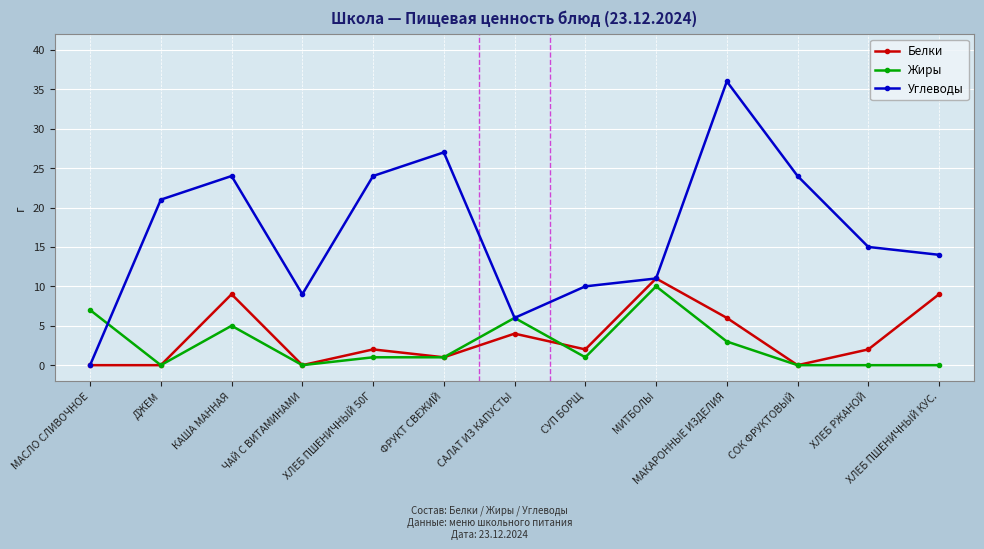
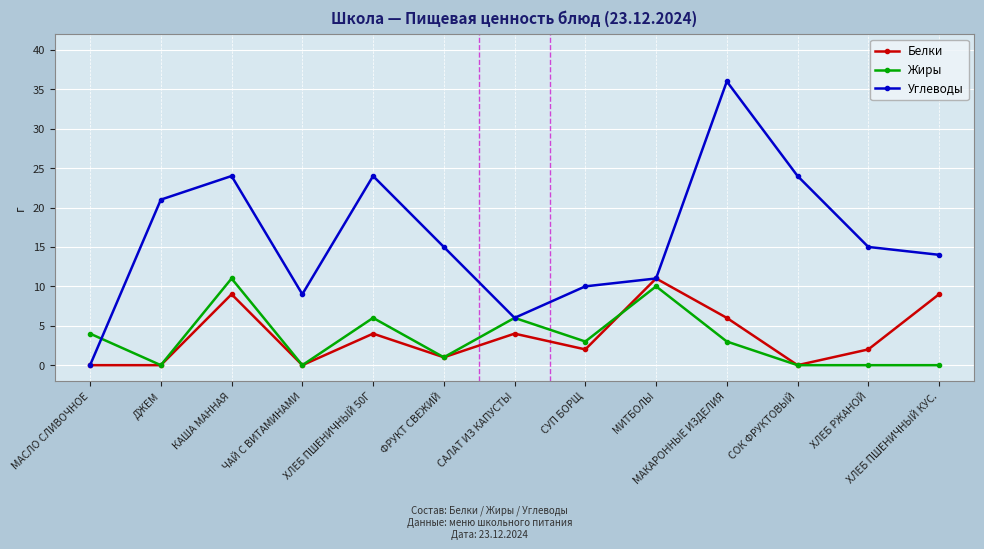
Жиры, МАСЛО СЛИВОЧНОЕ: 7 -> 4
Жиры, КАША МАННАЯ: 5 -> 11
Белки, ХЛЕБ ПШЕНИЧНЫЙ 50Г: 2 -> 4
Жиры, ХЛЕБ ПШЕНИЧНЫЙ 50Г: 1 -> 6
Углеводы, ФРУКТ СВЕЖИЙ: 27 -> 15
Жиры, СУП БОРЩ: 1 -> 3
